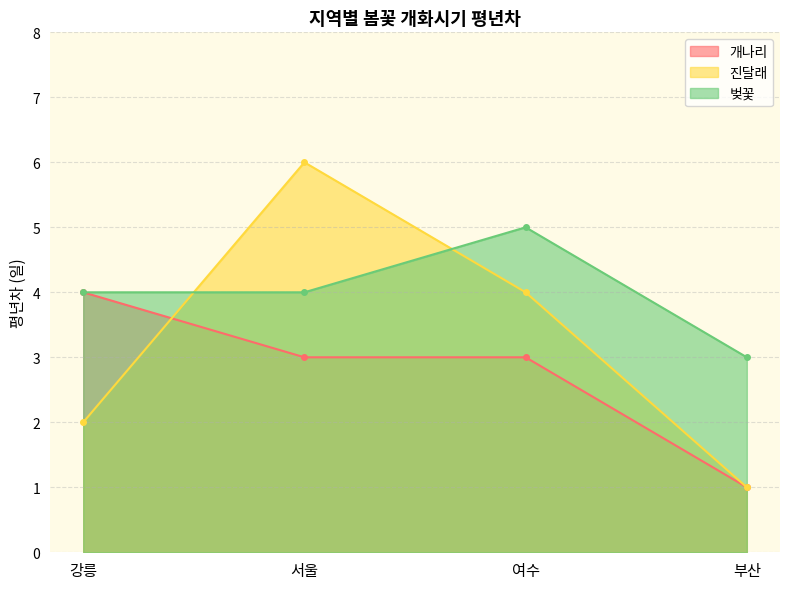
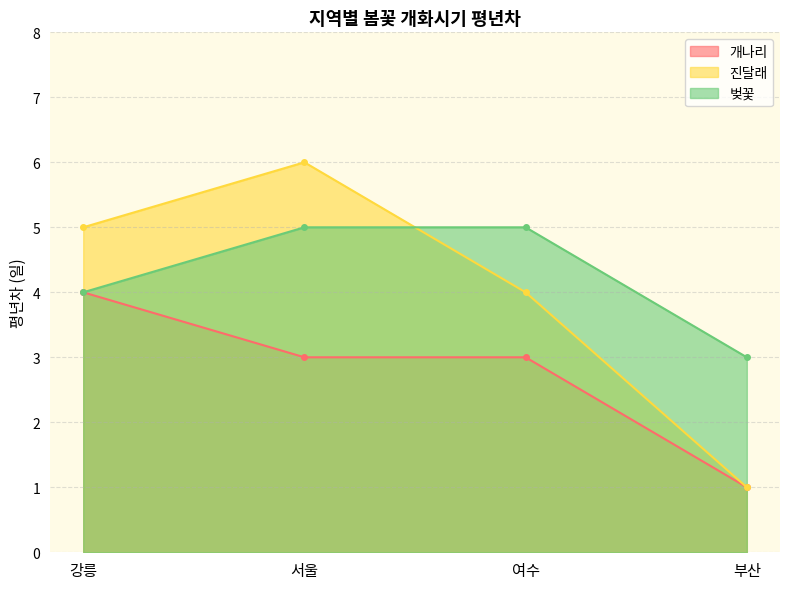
진달래, 강릉: 2 -> 5
벚꽃, 서울: 4 -> 5
